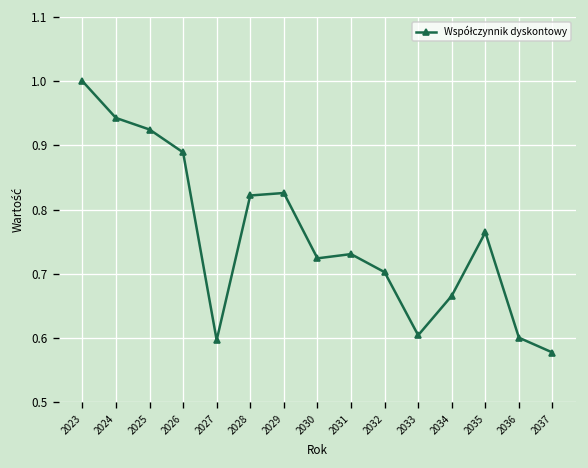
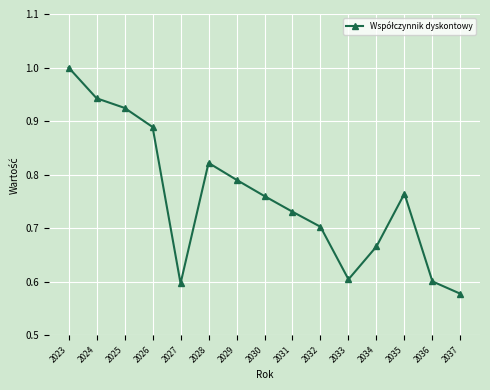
2029: 0.83 -> 0.79
2030: 0.72 -> 0.76
